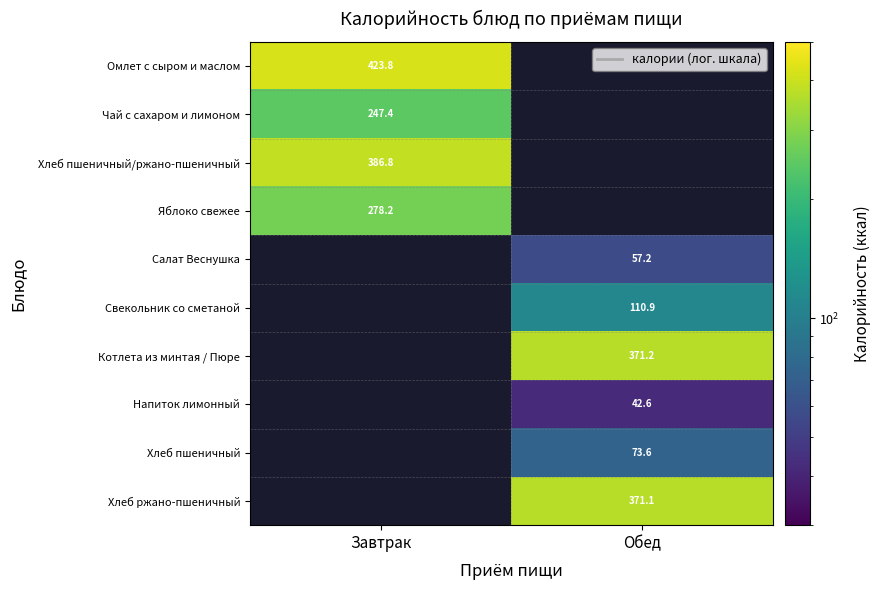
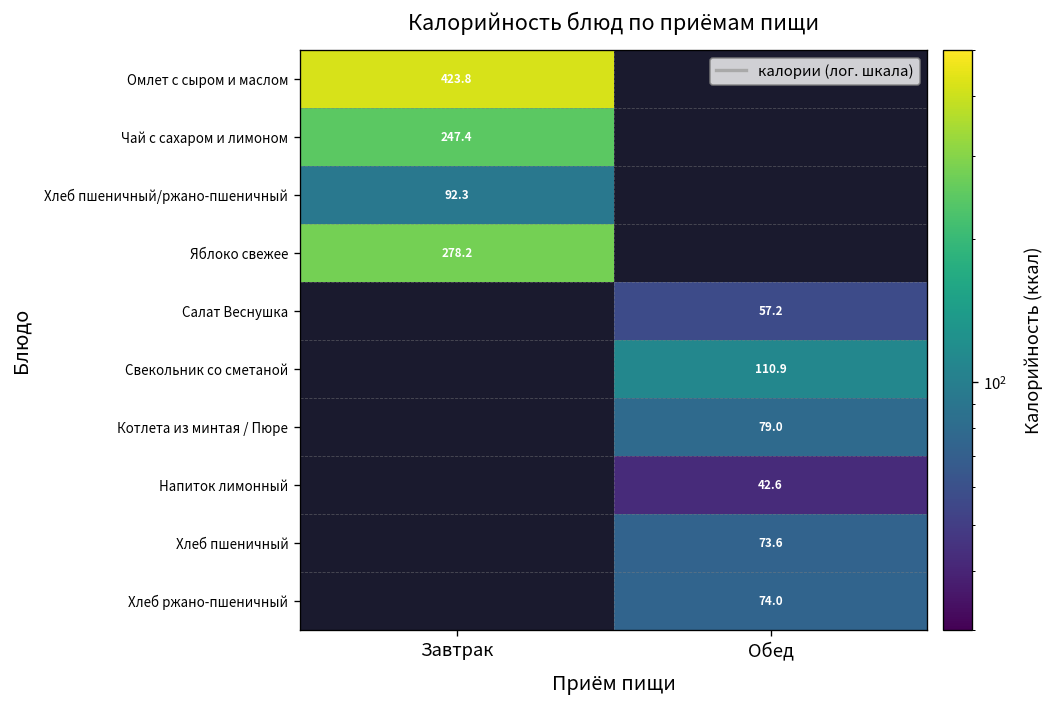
Хлеб пшеничный/ржано-пшеничный, Завтрак: 386.8 -> 92.3
Котлета из минтая / Пюре, Обед: 371.2 -> 79.0
Хлеб ржано-пшеничный, Обед: 371.1 -> 74.0
